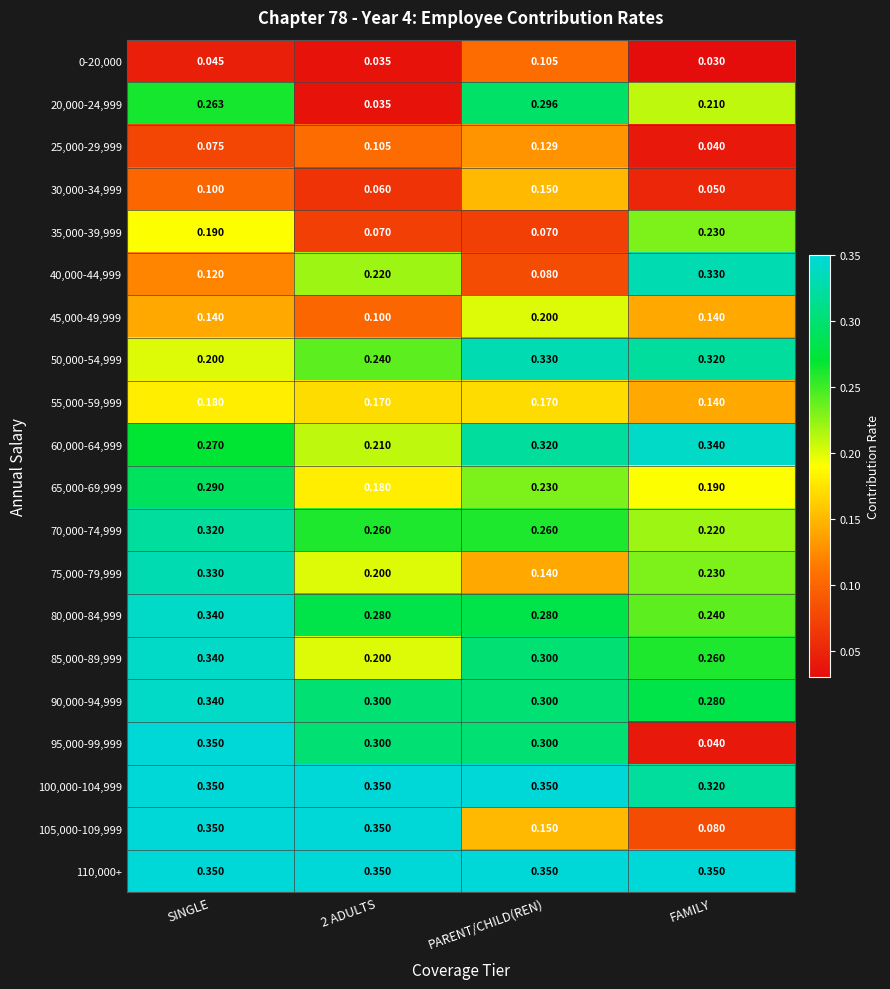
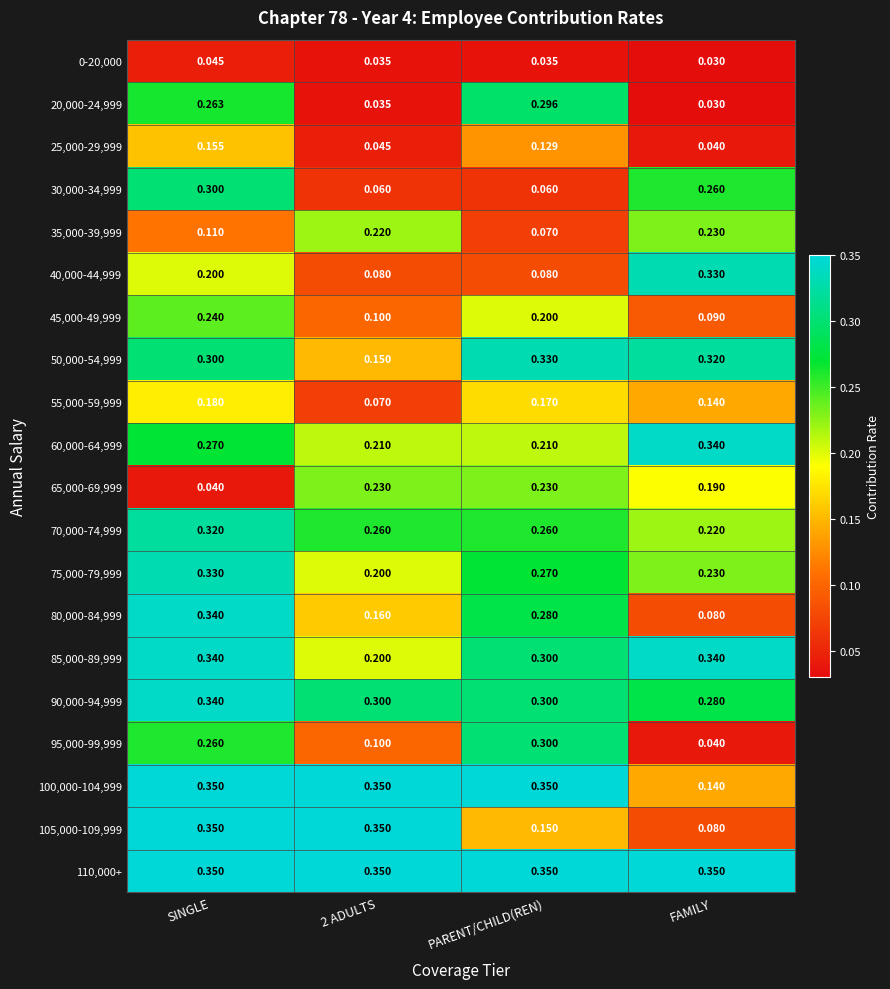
0-20,000, PARENT/CHILD(REN): 0.105 -> 0.035
20,000-24,999, FAMILY: 0.210 -> 0.030
25,000-29,999, SINGLE: 0.075 -> 0.155
25,000-29,999, 2 ADULTS: 0.105 -> 0.045
30,000-34,999, SINGLE: 0.100 -> 0.300
30,000-34,999, PARENT/CHILD(REN): 0.150 -> 0.060
30,000-34,999, FAMILY: 0.050 -> 0.260
35,000-39,999, SINGLE: 0.190 -> 0.110
35,000-39,999, 2 ADULTS: 0.070 -> 0.220
40,000-44,999, SINGLE: 0.120 -> 0.200
40,000-44,999, 2 ADULTS: 0.220 -> 0.080
45,000-49,999, SINGLE: 0.140 -> 0.240
45,000-49,999, FAMILY: 0.140 -> 0.090
50,000-54,999, SINGLE: 0.200 -> 0.300
50,000-54,999, 2 ADULTS: 0.240 -> 0.150
55,000-59,999, 2 ADULTS: 0.170 -> 0.070
60,000-64,999, PARENT/CHILD(REN): 0.320 -> 0.210
65,000-69,999, SINGLE: 0.290 -> 0.040
65,000-69,999, 2 ADULTS: 0.180 -> 0.230
75,000-79,999, PARENT/CHILD(REN): 0.140 -> 0.270
80,000-84,999, 2 ADULTS: 0.280 -> 0.160
80,000-84,999, FAMILY: 0.240 -> 0.080
85,000-89,999, FAMILY: 0.260 -> 0.340
95,000-99,999, SINGLE: 0.350 -> 0.260
95,000-99,999, 2 ADULTS: 0.300 -> 0.100
100,000-104,999, FAMILY: 0.320 -> 0.140
